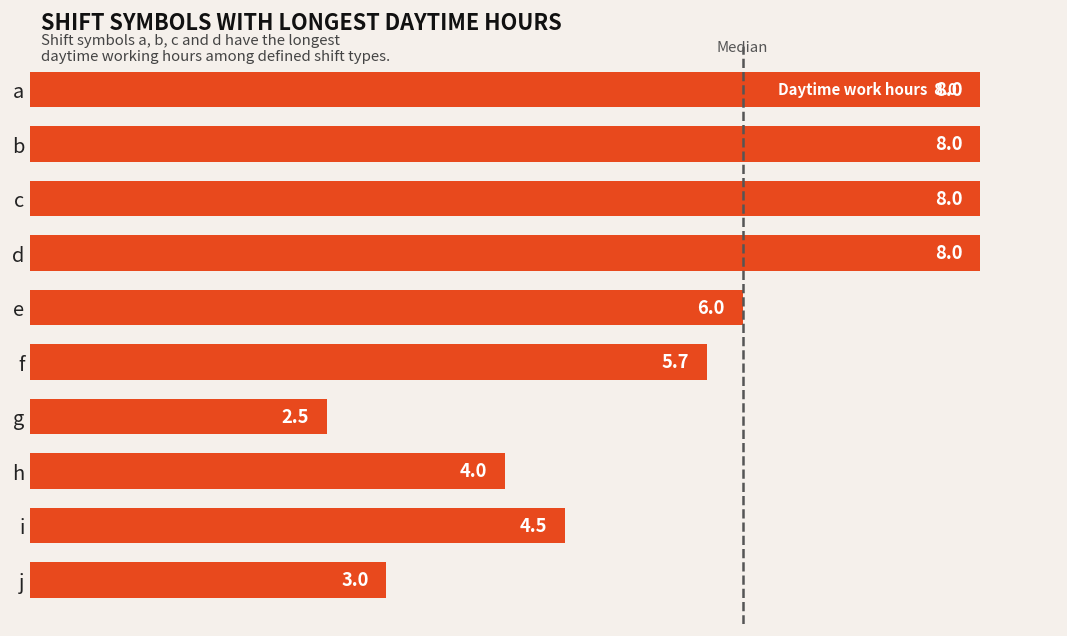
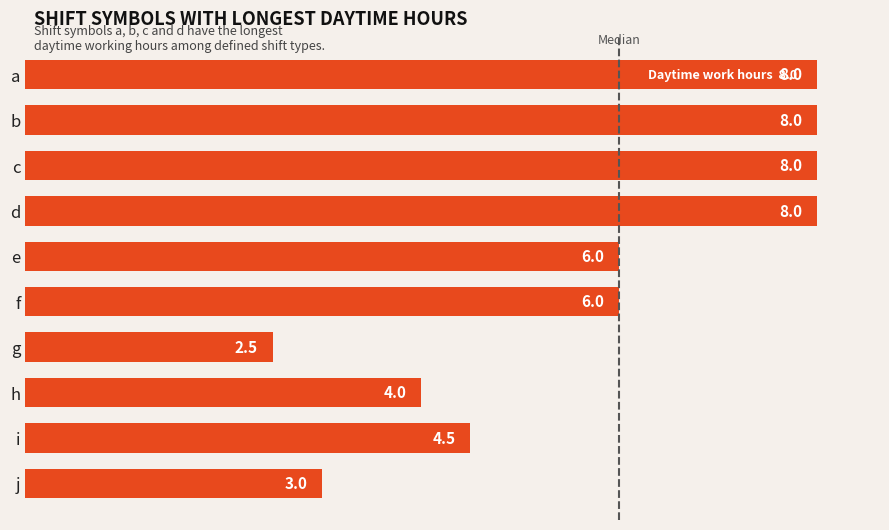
f: 5.7 -> 6.0
